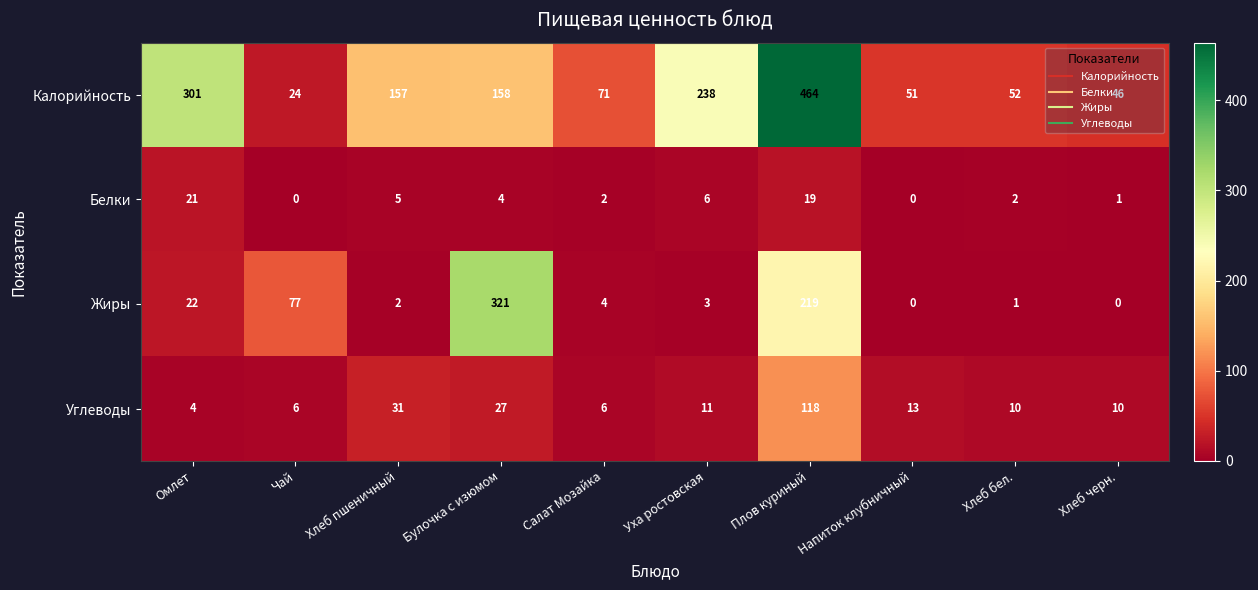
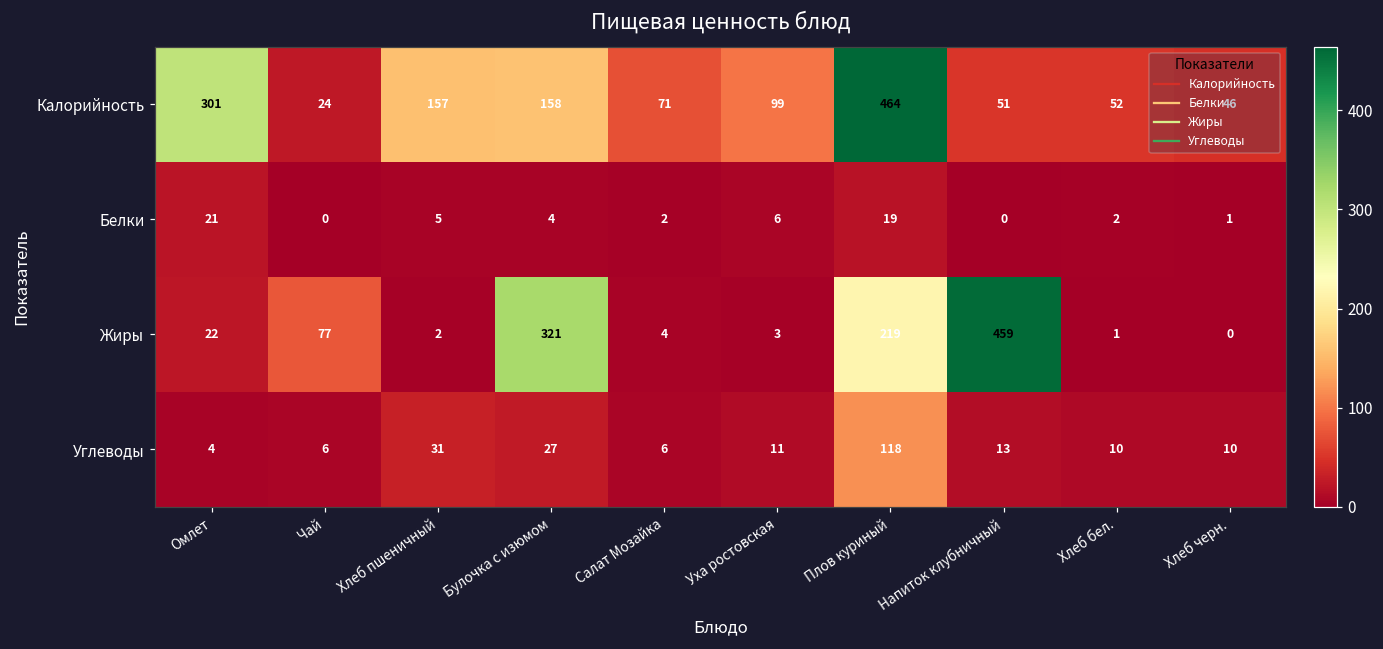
Калорийность, Уха ростовская: 238 -> 99
Жиры, Напиток клубничный: 0 -> 459
